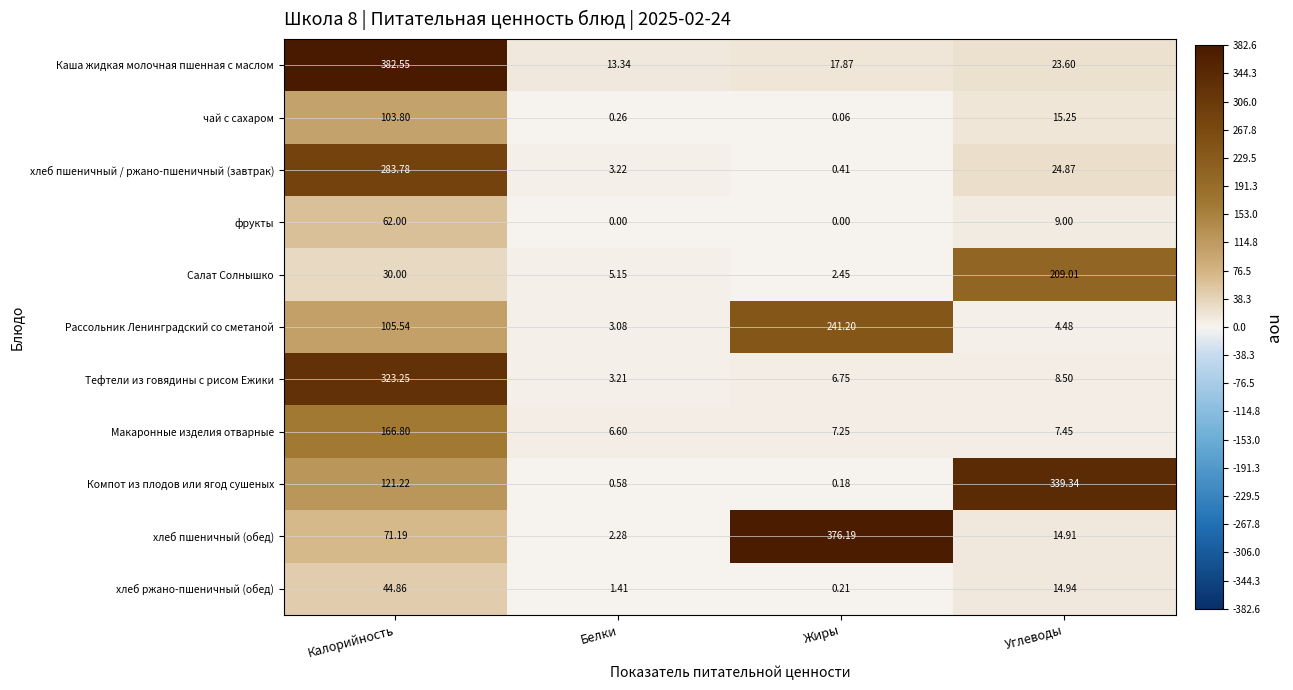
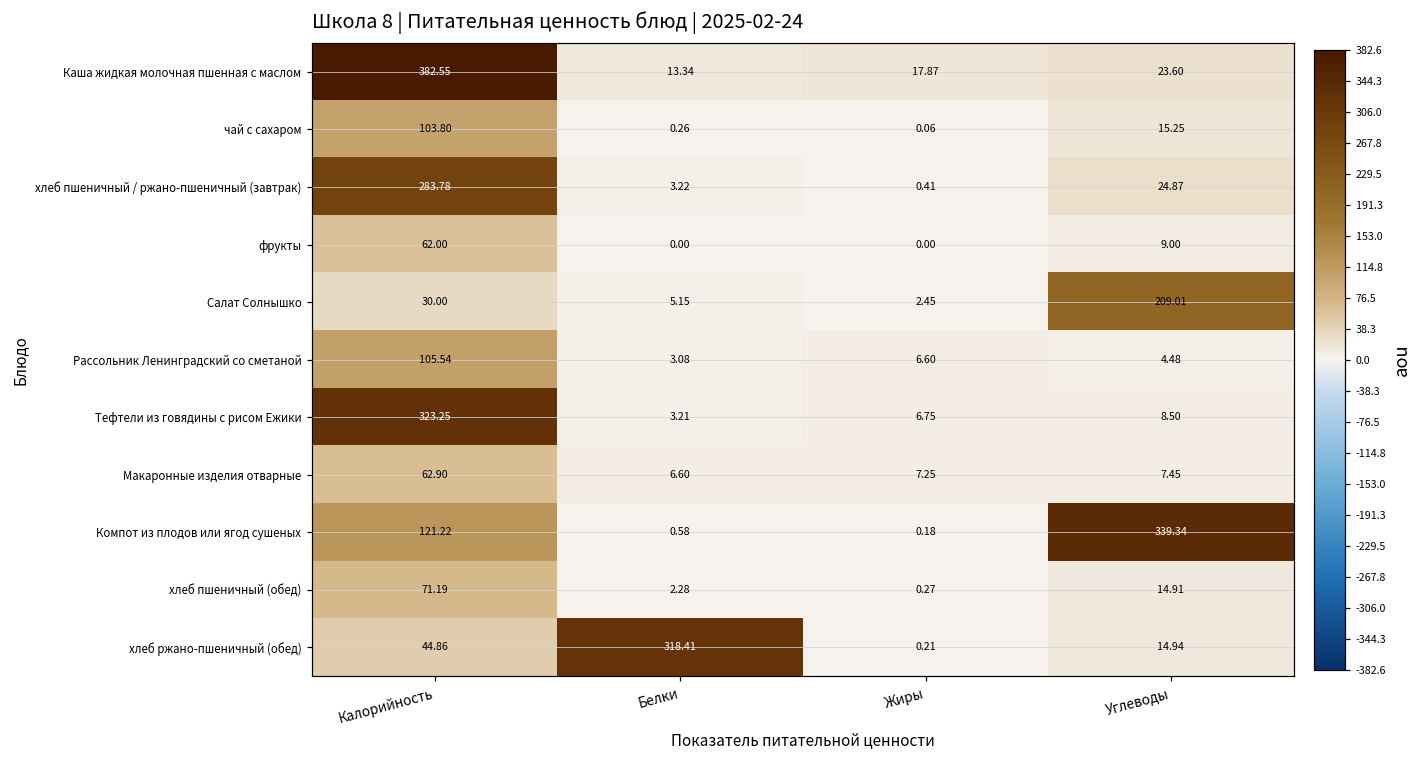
Рассольник Ленинградский со сметаной, Жиры: 241.20 -> 6.60
Макаронные изделия отварные, Калорийность: 166.80 -> 62.90
хлеб пшеничный (обед), Жиры: 376.19 -> 0.27
хлеб ржано-пшеничный (обед), Белки: 1.41 -> 318.41
